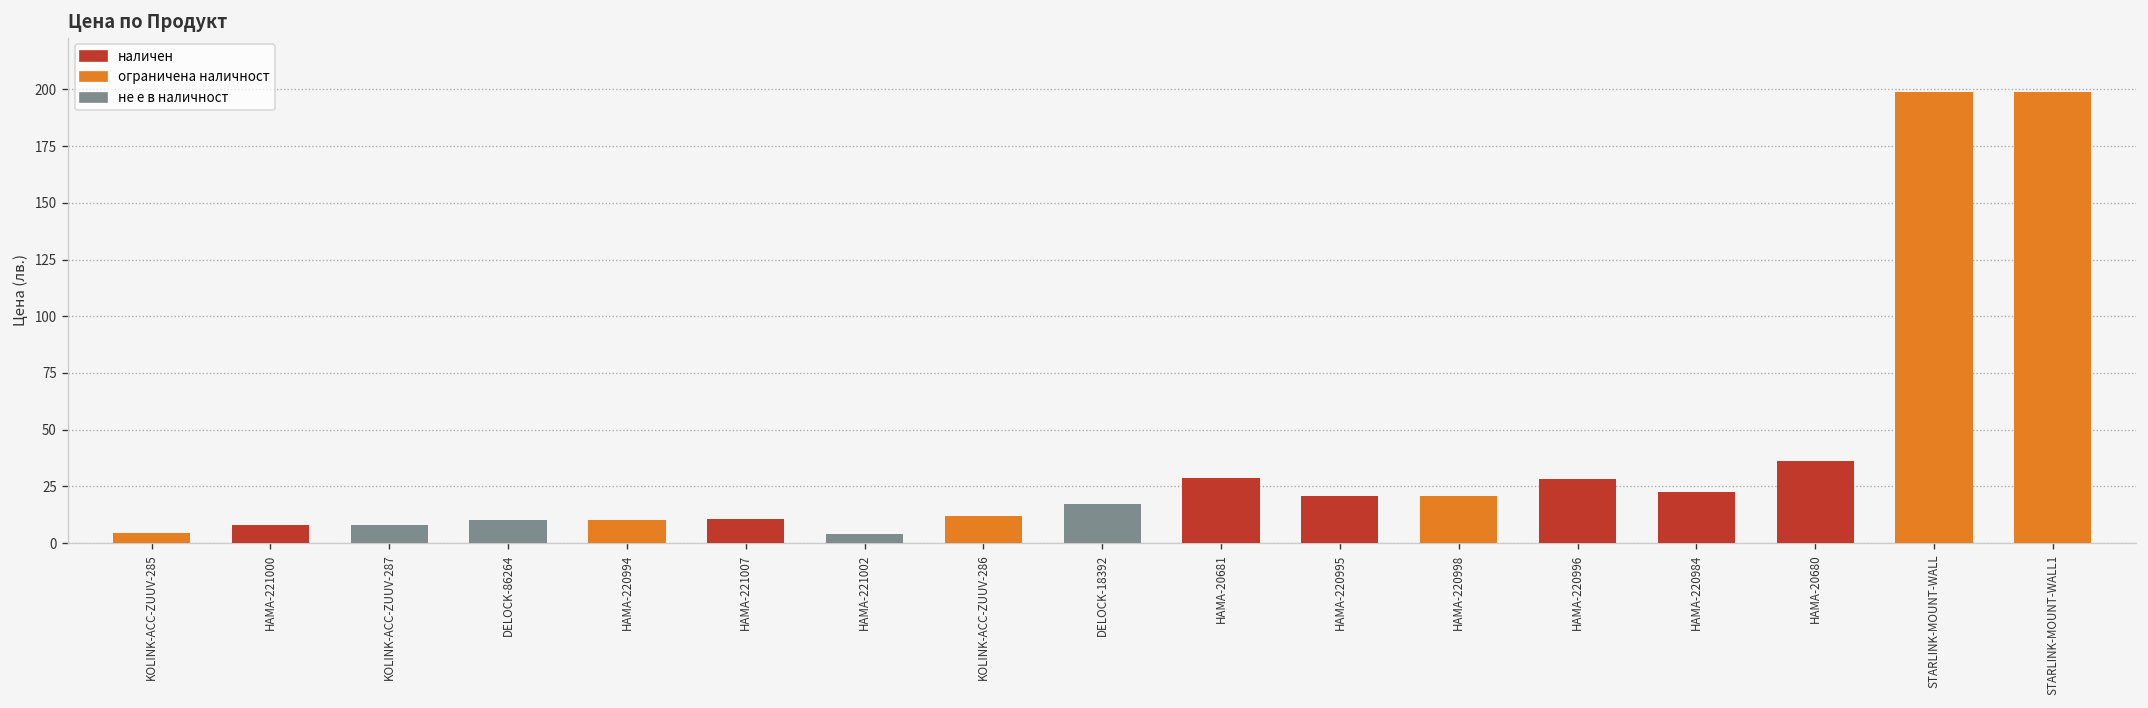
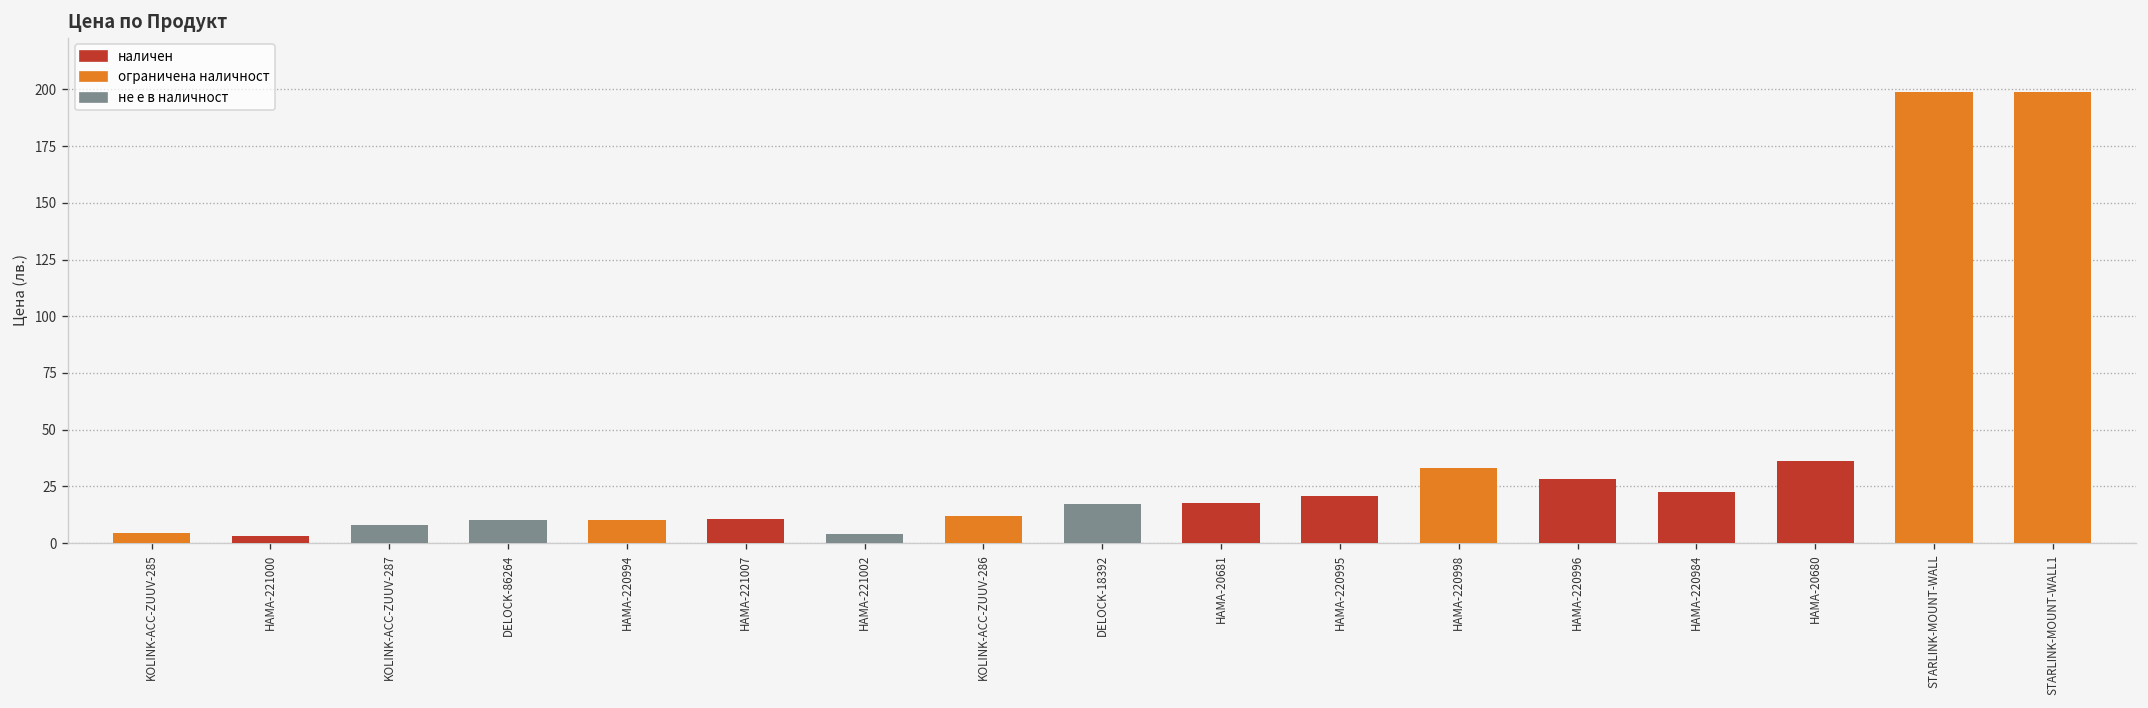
наличен, HAMA-221000: 8 -> 3
наличен, HAMA-20681: 29 -> 18
ограничена наличност, HAMA-220998: 21 -> 33
